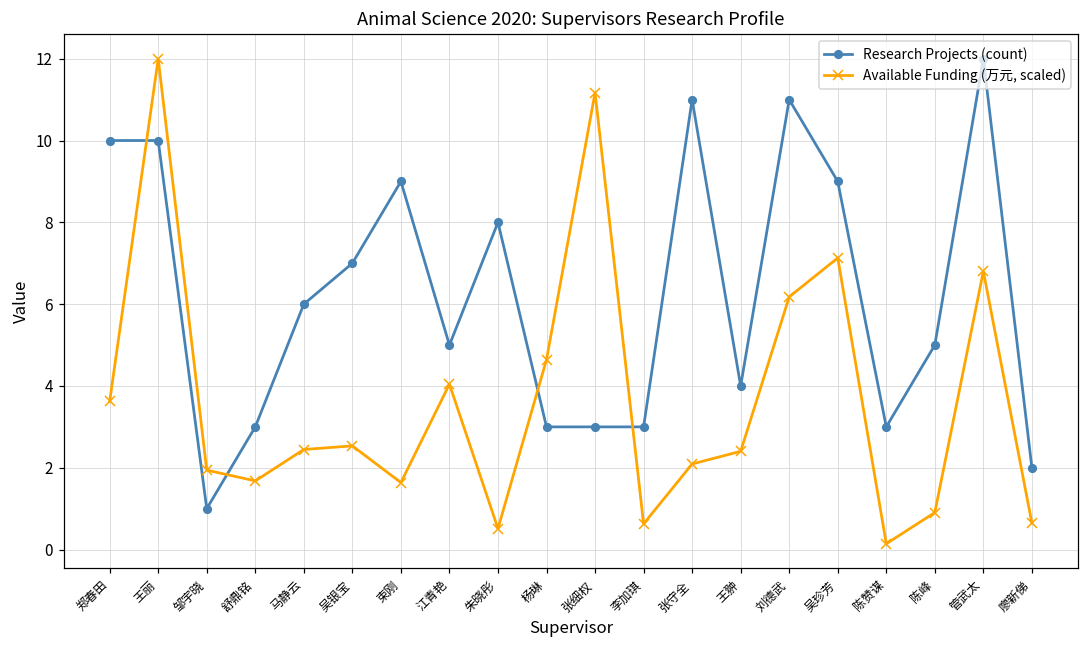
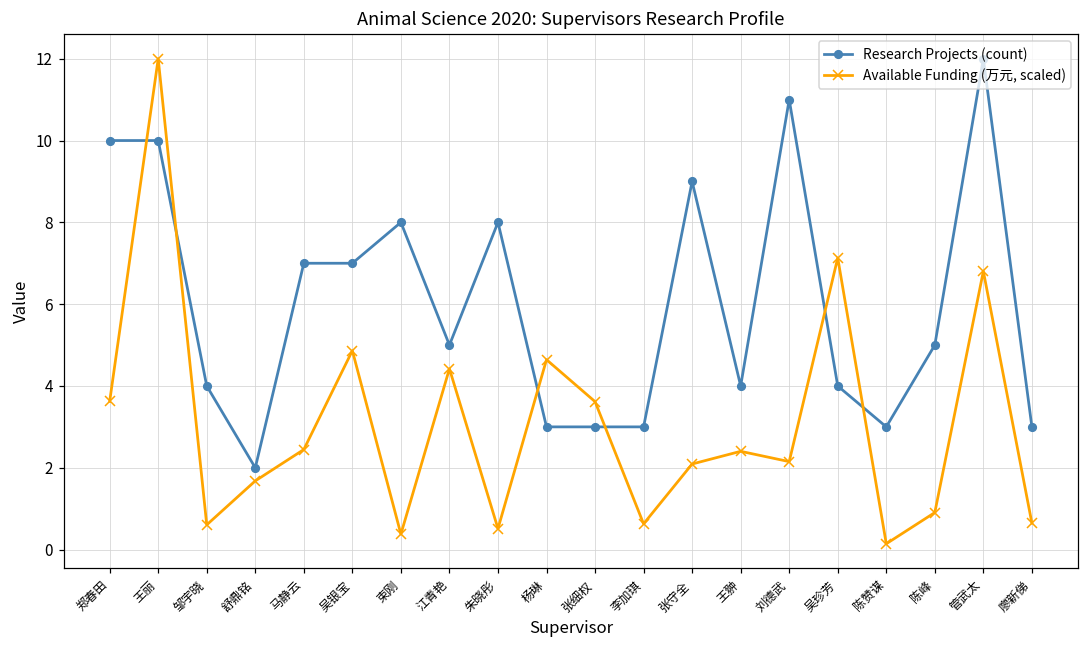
Research Projects (count), 邹宇晓: 1 -> 4
Available Funding (万元, scaled), 邹宇晓: 1.9 -> 0.6
Research Projects (count), 舒鼎铭: 3 -> 2
Research Projects (count), 马静云: 6 -> 7
Available Funding (万元, scaled), 吴银宝: 2.5 -> 4.9
Research Projects (count), 束刚: 9 -> 8
Available Funding (万元, scaled), 束刚: 1.6 -> 0.4
Available Funding (万元, scaled), 江青艳: 4.0 -> 4.4
Available Funding (万元, scaled), 张细权: 11.2 -> 3.6
Research Projects (count), 张守全: 11 -> 9
Available Funding (万元, scaled), 刘德武: 6.2 -> 2.2
Research Projects (count), 吴珍芳: 9 -> 4
Research Projects (count), 廖新俤: 2 -> 3
